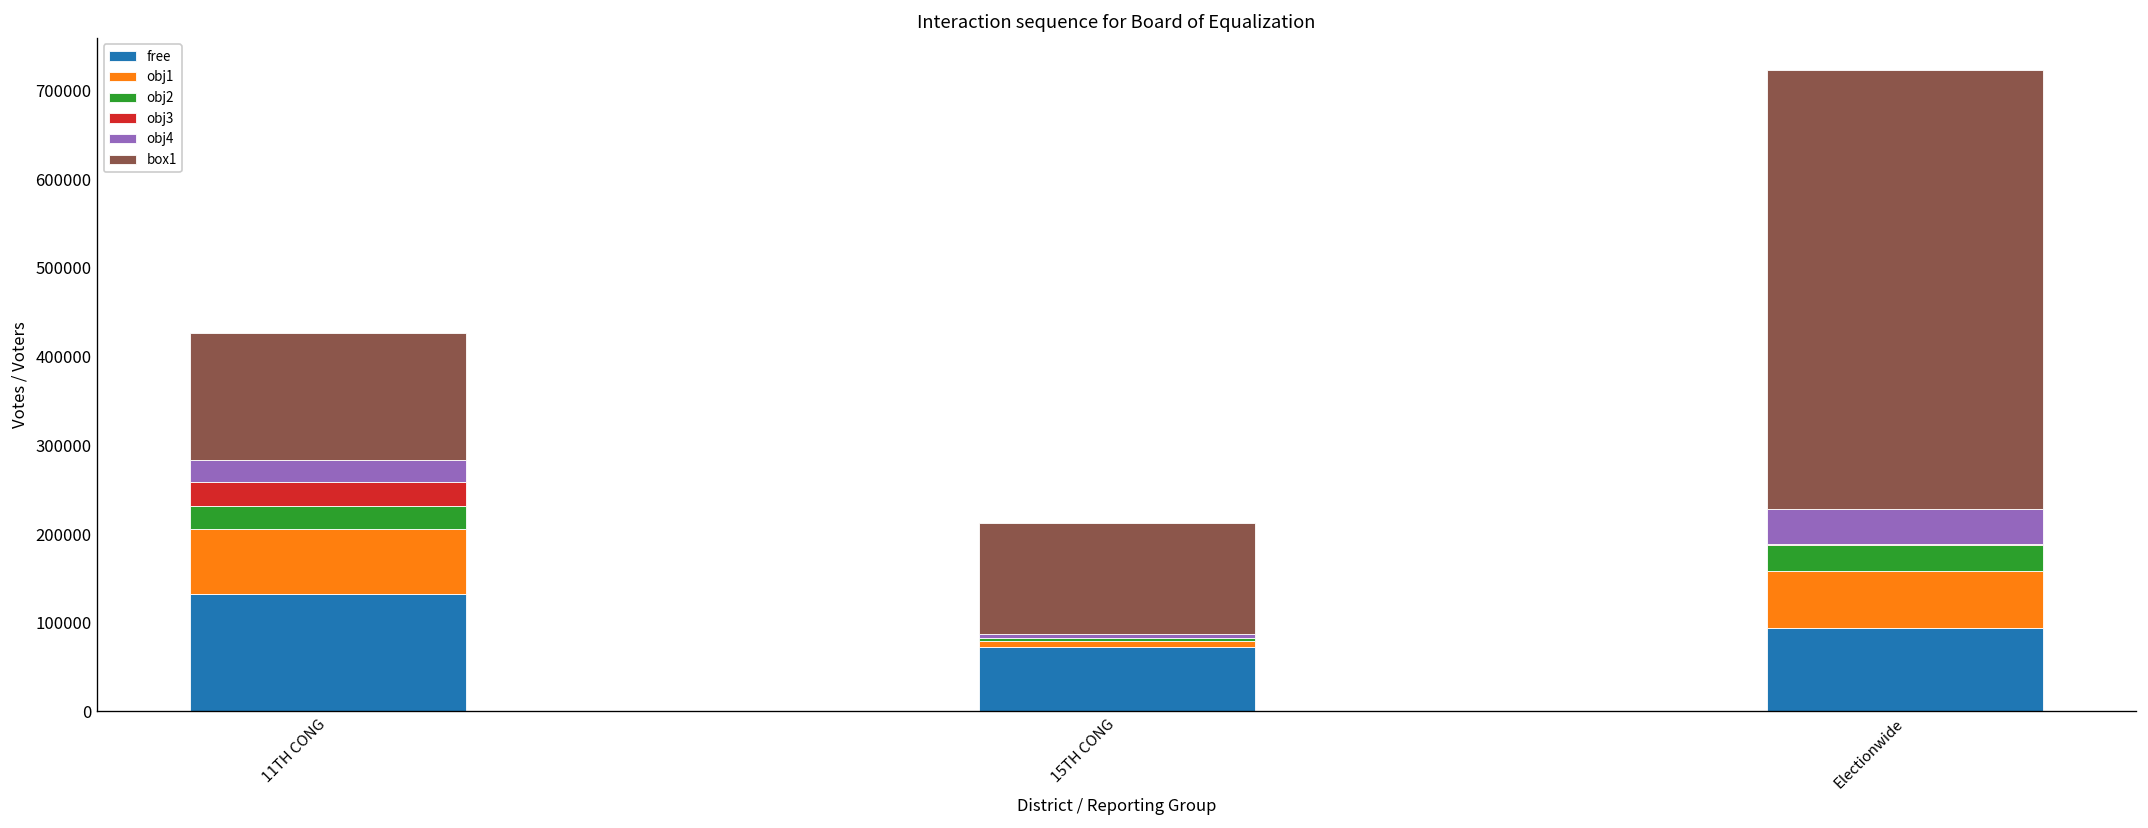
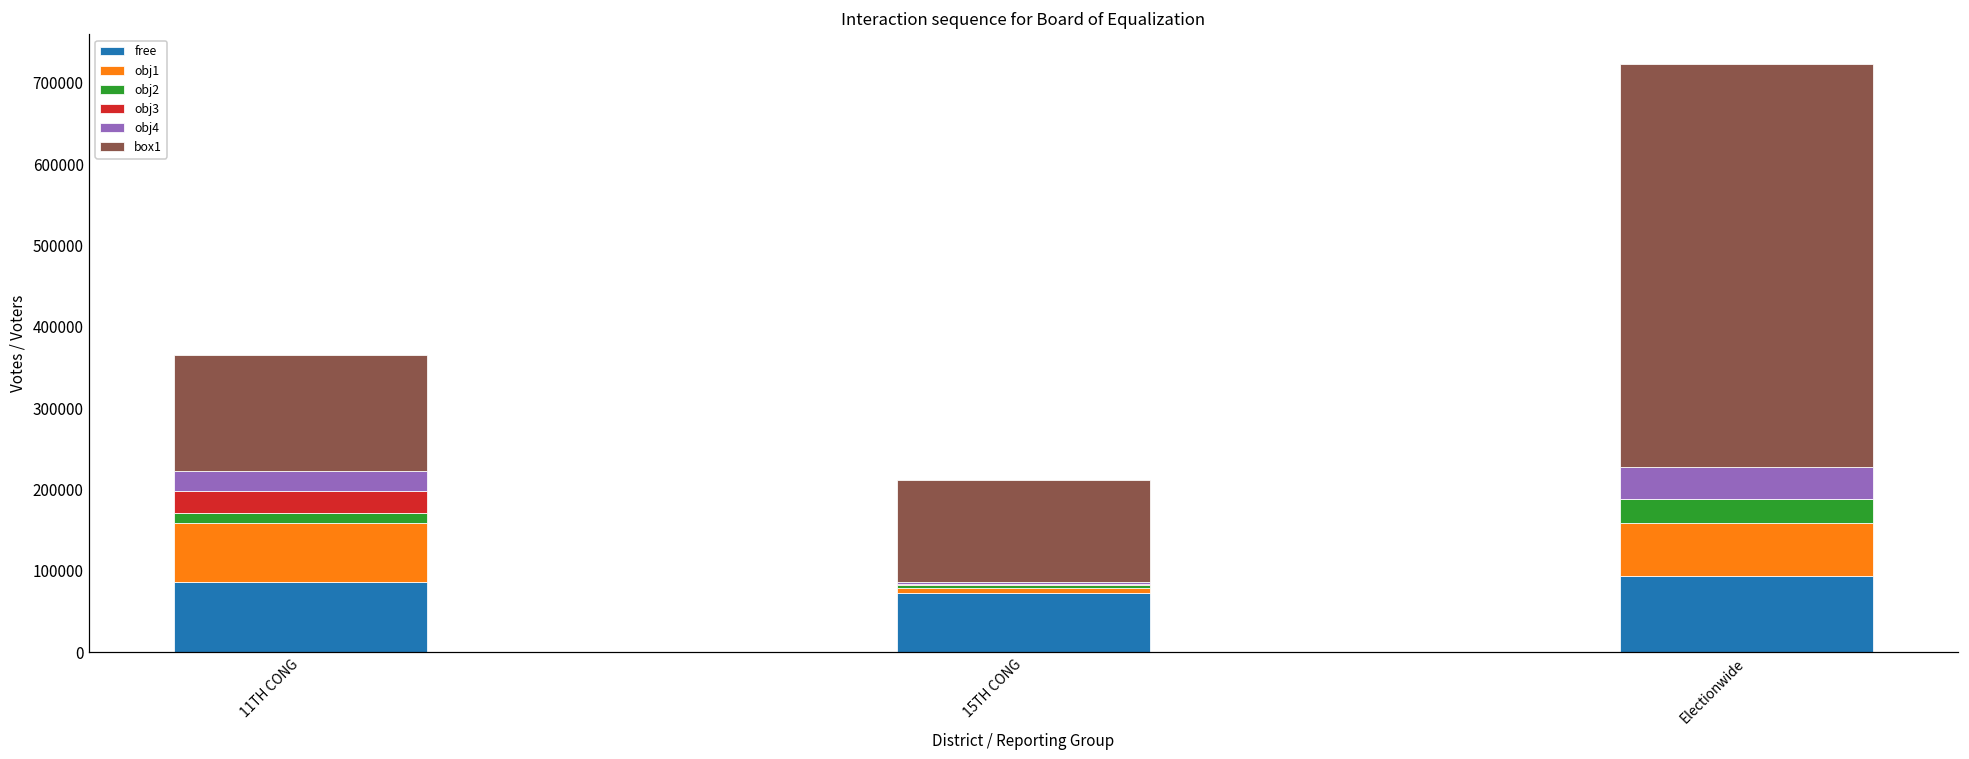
free, 11TH CONG: 130000 -> 90000
obj2, 11TH CONG: 30000 -> 10000
